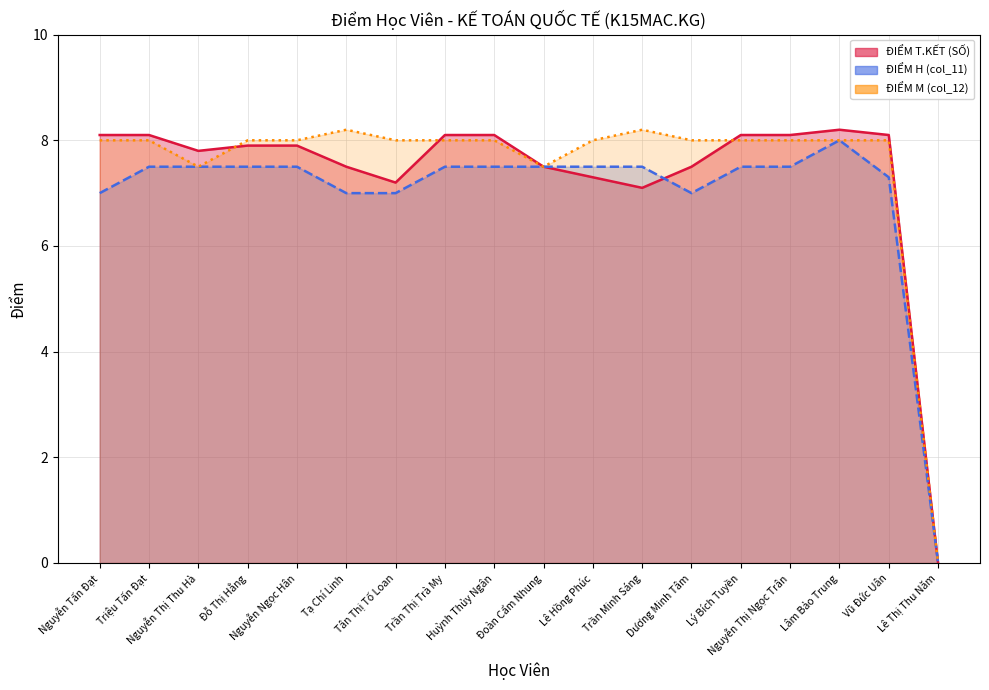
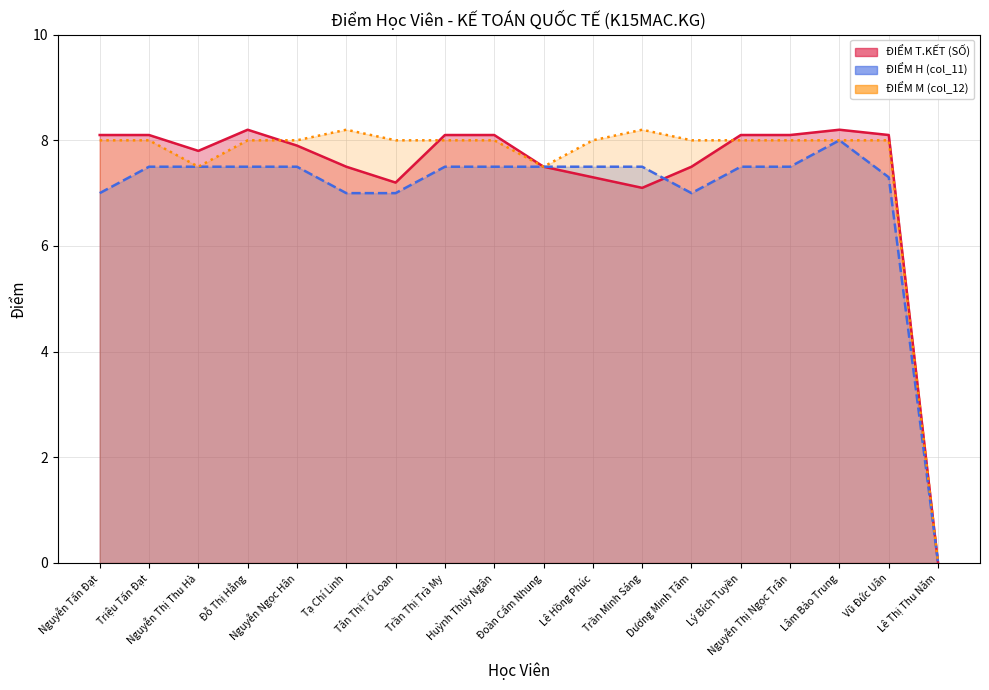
ĐIỂM T.KẾT (SỐ), Đỗ Thị Hằng: 7.9 -> 8.2
